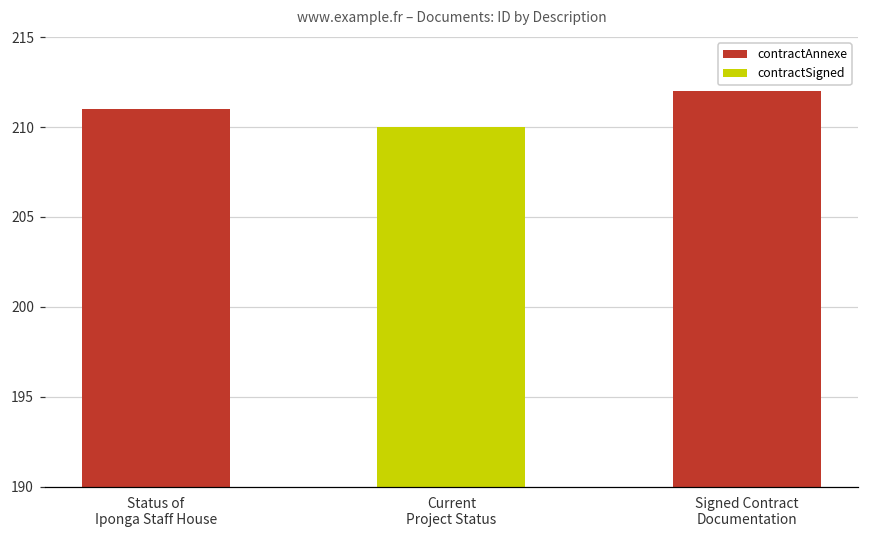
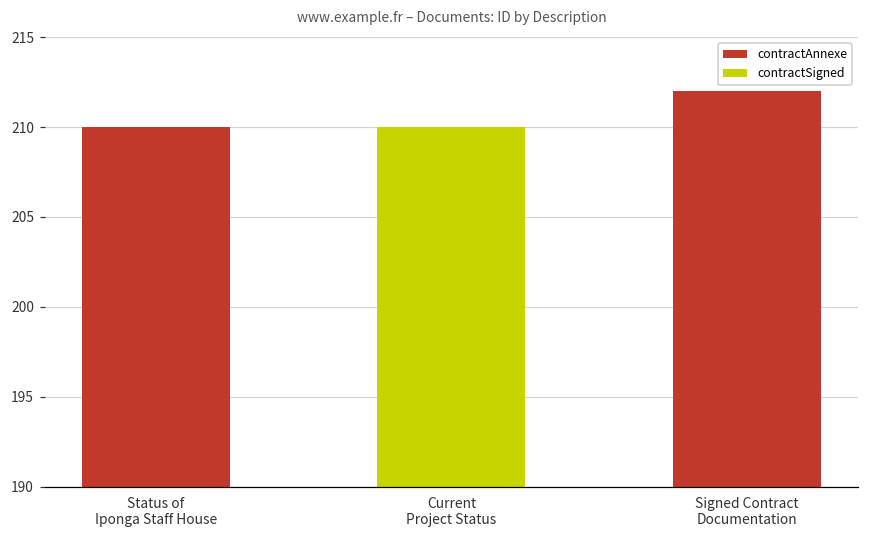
Status of Iponga Staff House: 211 -> 210
